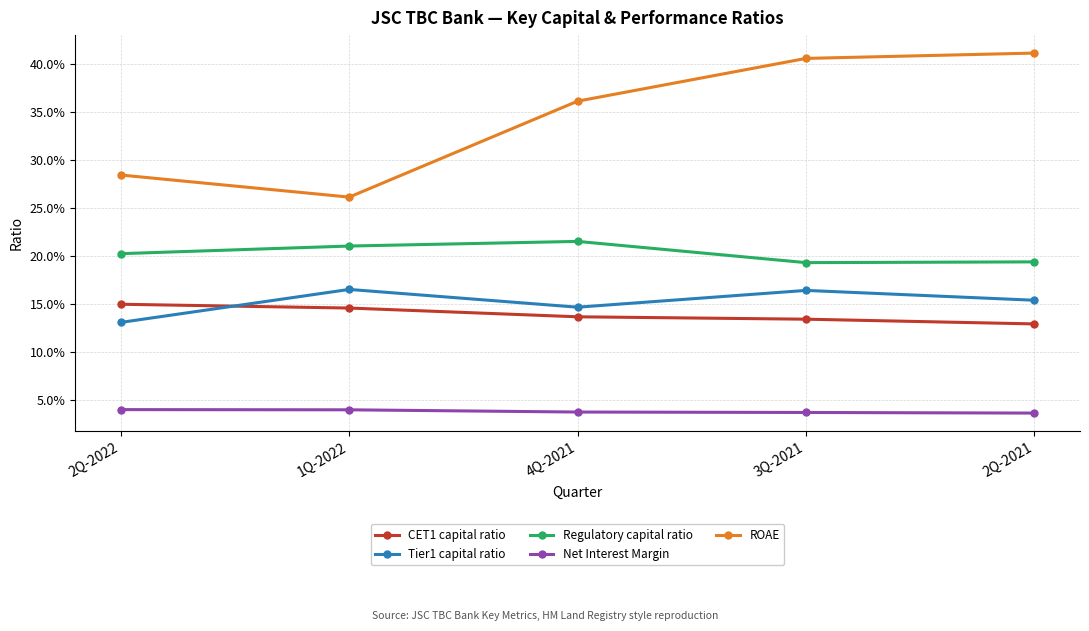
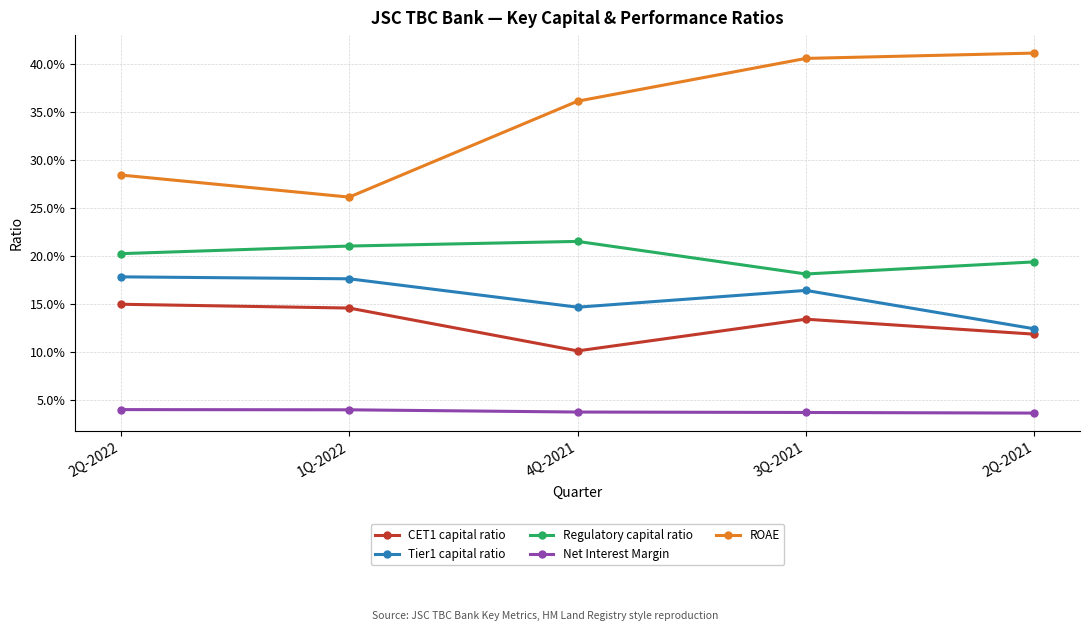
Tier1 capital ratio, 2Q-2022: 13% -> 18%
Tier1 capital ratio, 1Q-2022: 17% -> 18%
CET1 capital ratio, 4Q-2021: 14% -> 10%
Regulatory capital ratio, 3Q-2021: 19% -> 18%
CET1 capital ratio, 2Q-2021: 13% -> 12%
Tier1 capital ratio, 2Q-2021: 15% -> 12%
